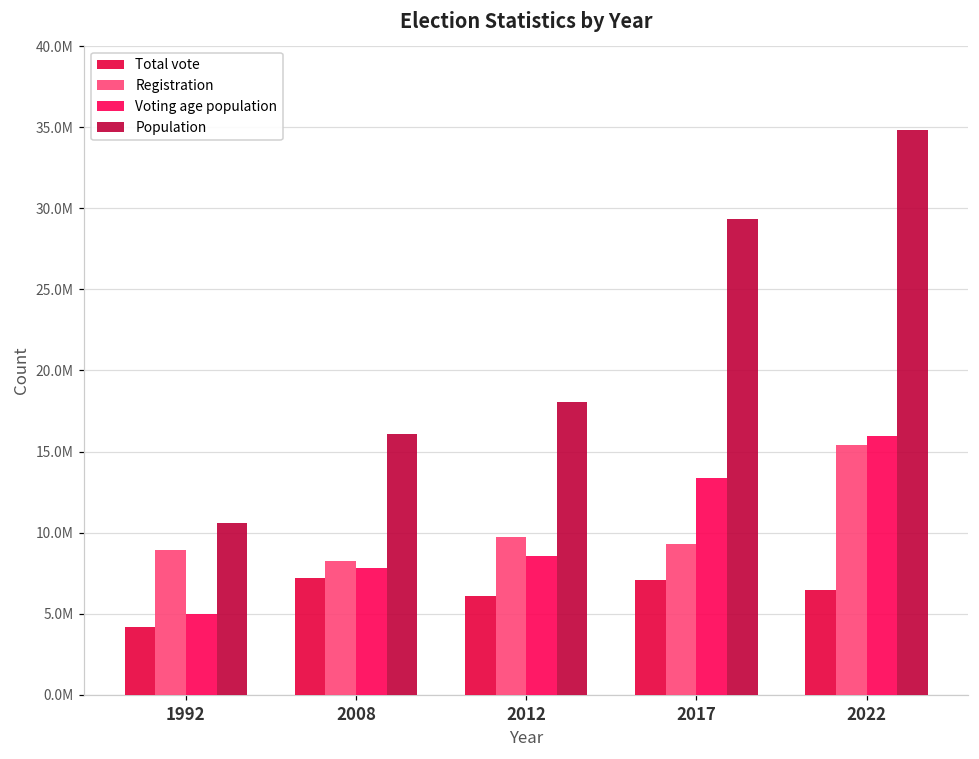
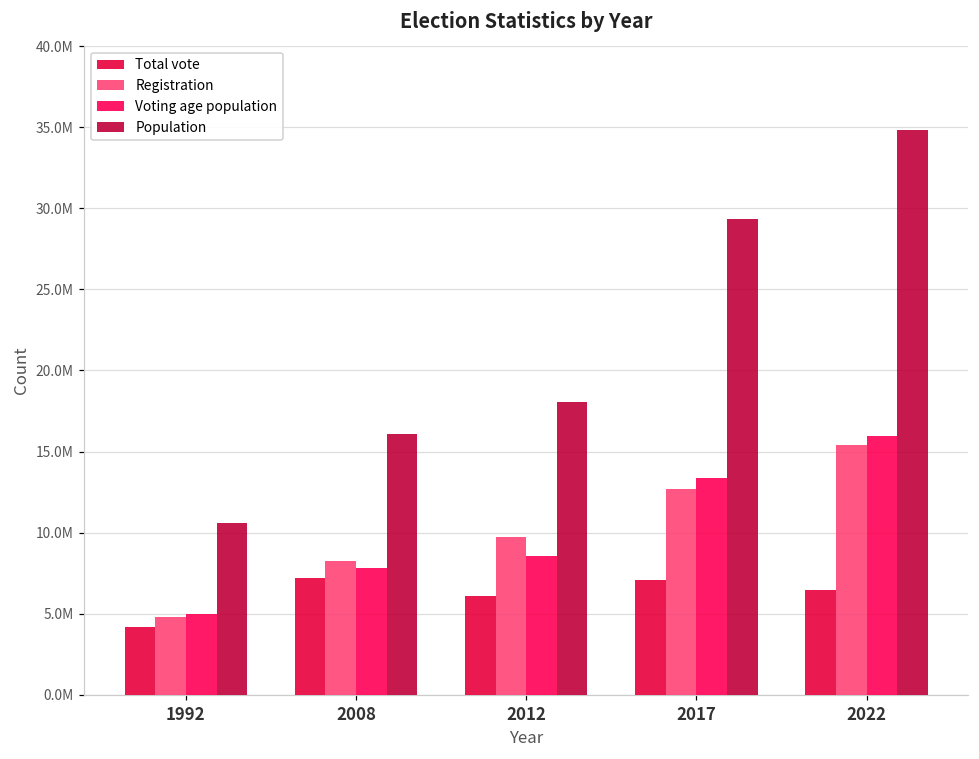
Registration, 1992: 8900000 -> 4800000
Registration, 2017: 9300000 -> 12700000
